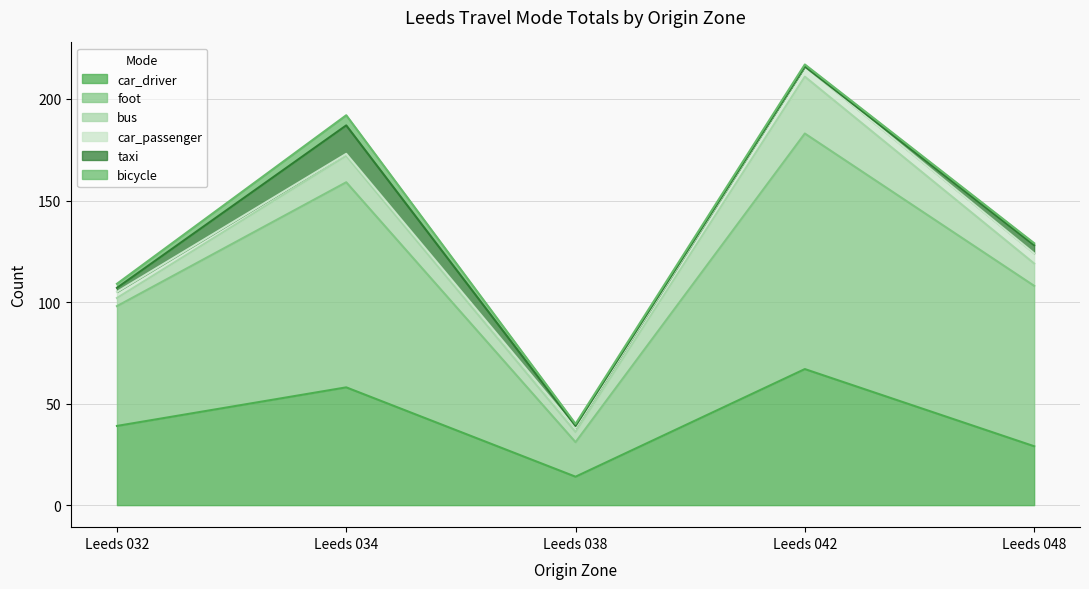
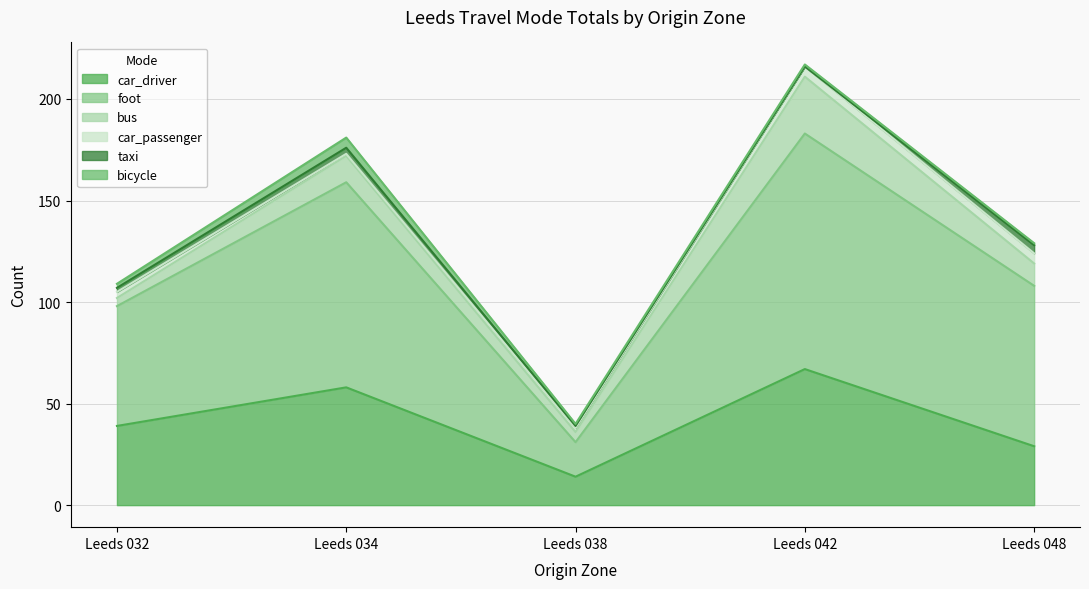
taxi, Leeds 034: 14 -> 3
